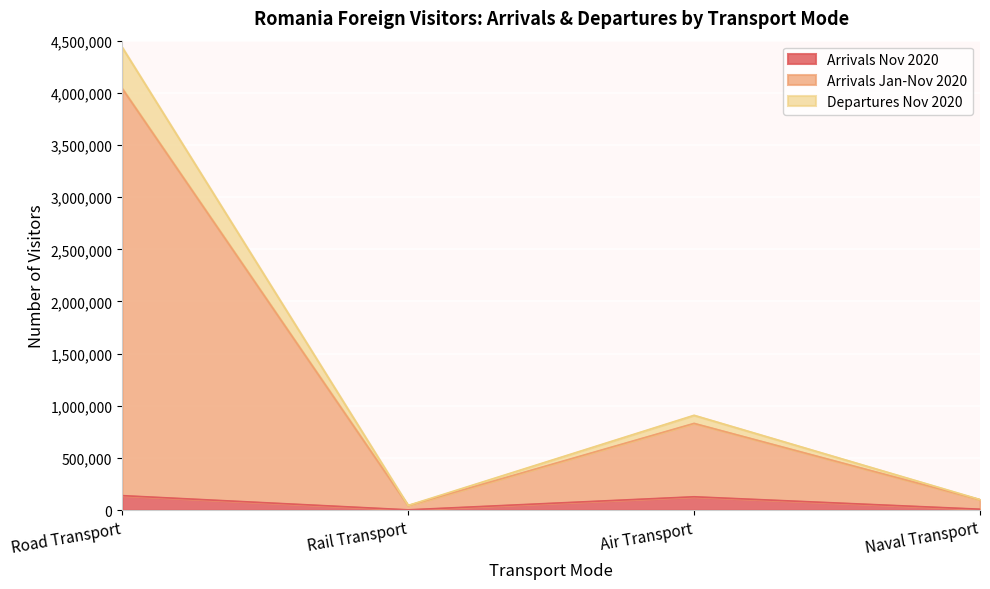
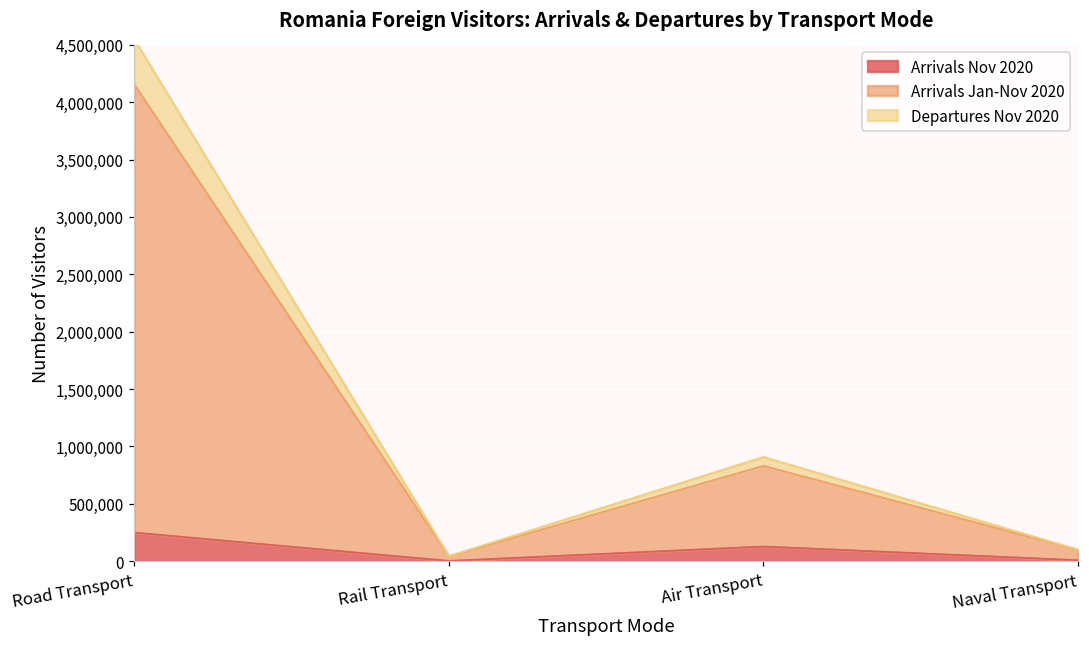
Arrivals Nov 2020, Road Transport: 140,000 -> 250,000
